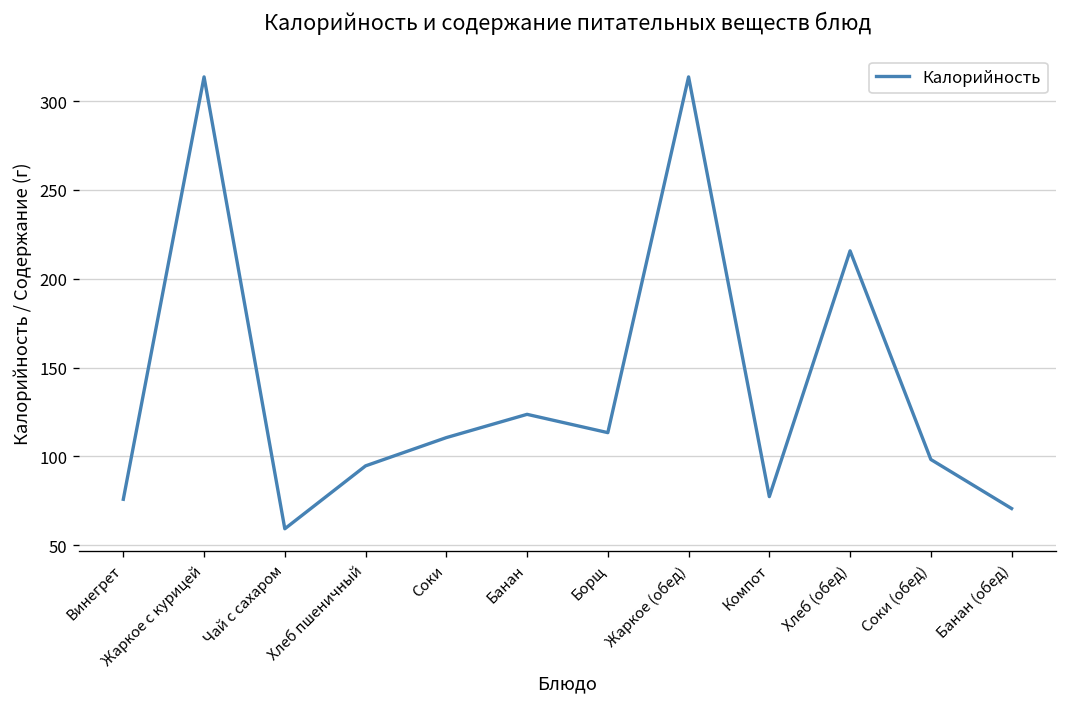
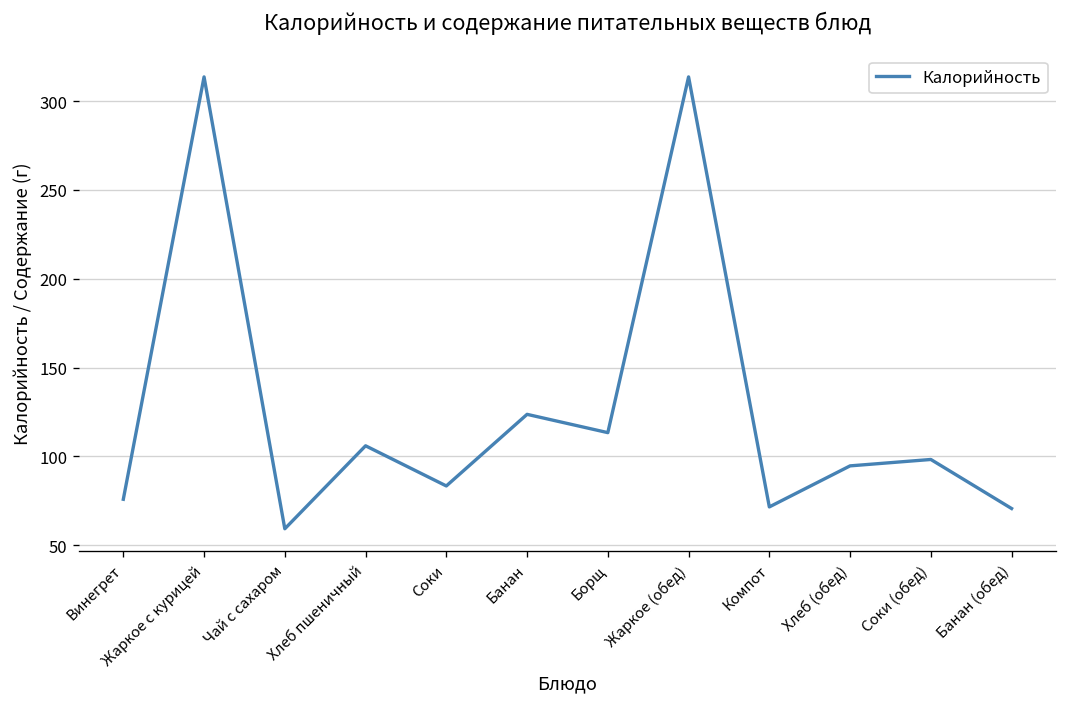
Хлеб пшеничный: 95 -> 106
Соки: 111 -> 83
Компот: 77 -> 72
Хлеб (обед): 216 -> 95
